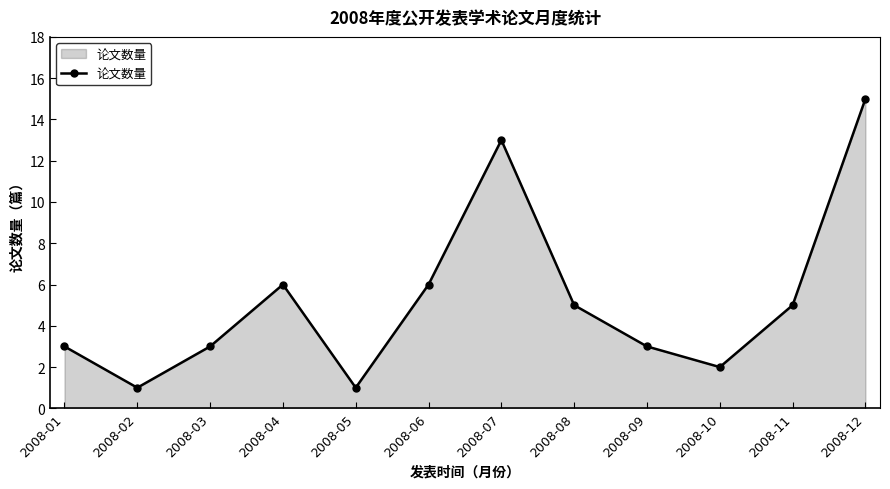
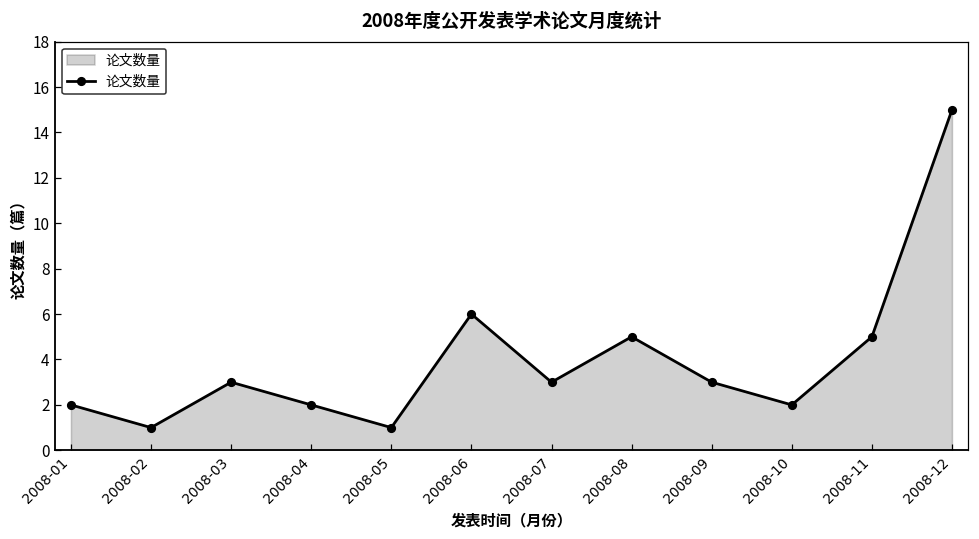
2008-01: 3 -> 2
2008-04: 6 -> 2
2008-07: 13 -> 3
